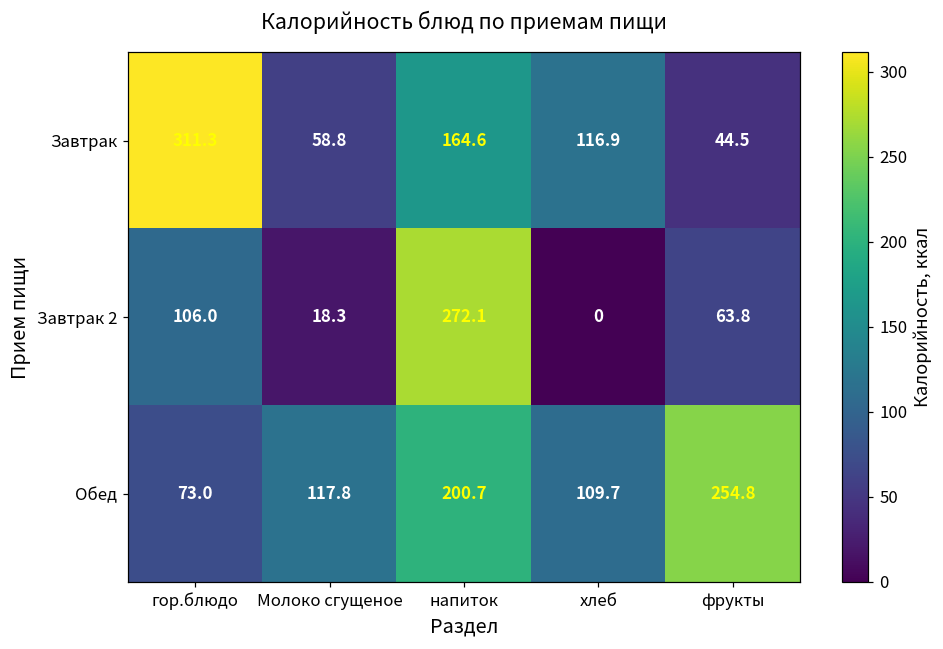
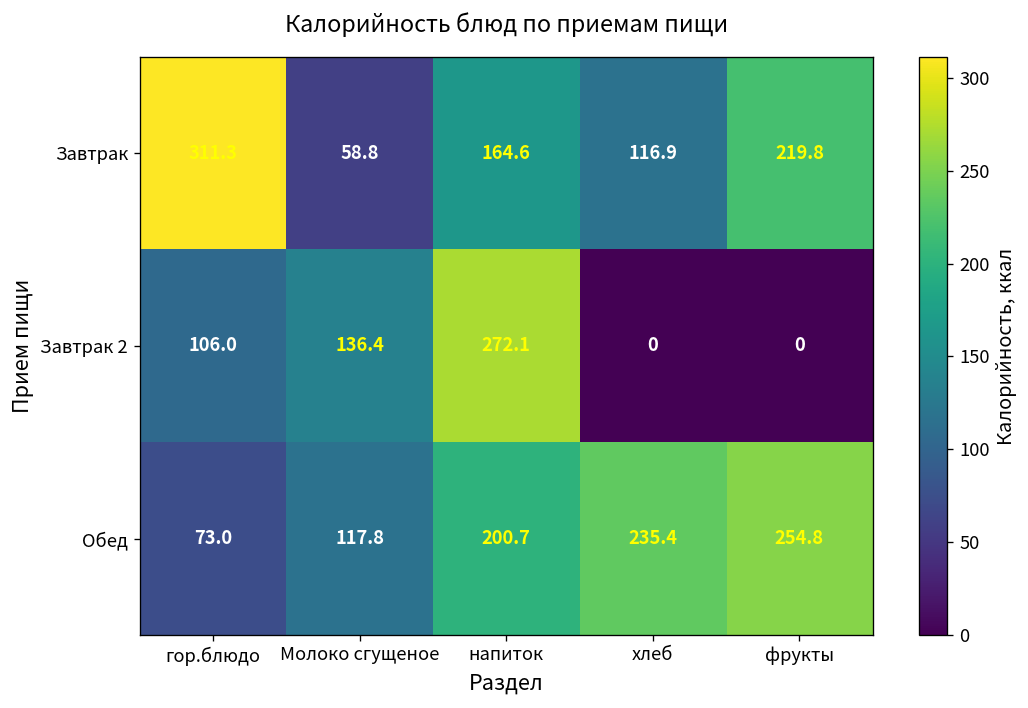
Завтрак, фрукты: 44.5 -> 219.8
Завтрак 2, Молоко сгущеное: 18.3 -> 136.4
Завтрак 2, фрукты: 63.8 -> 0
Обед, хлеб: 109.7 -> 235.4
